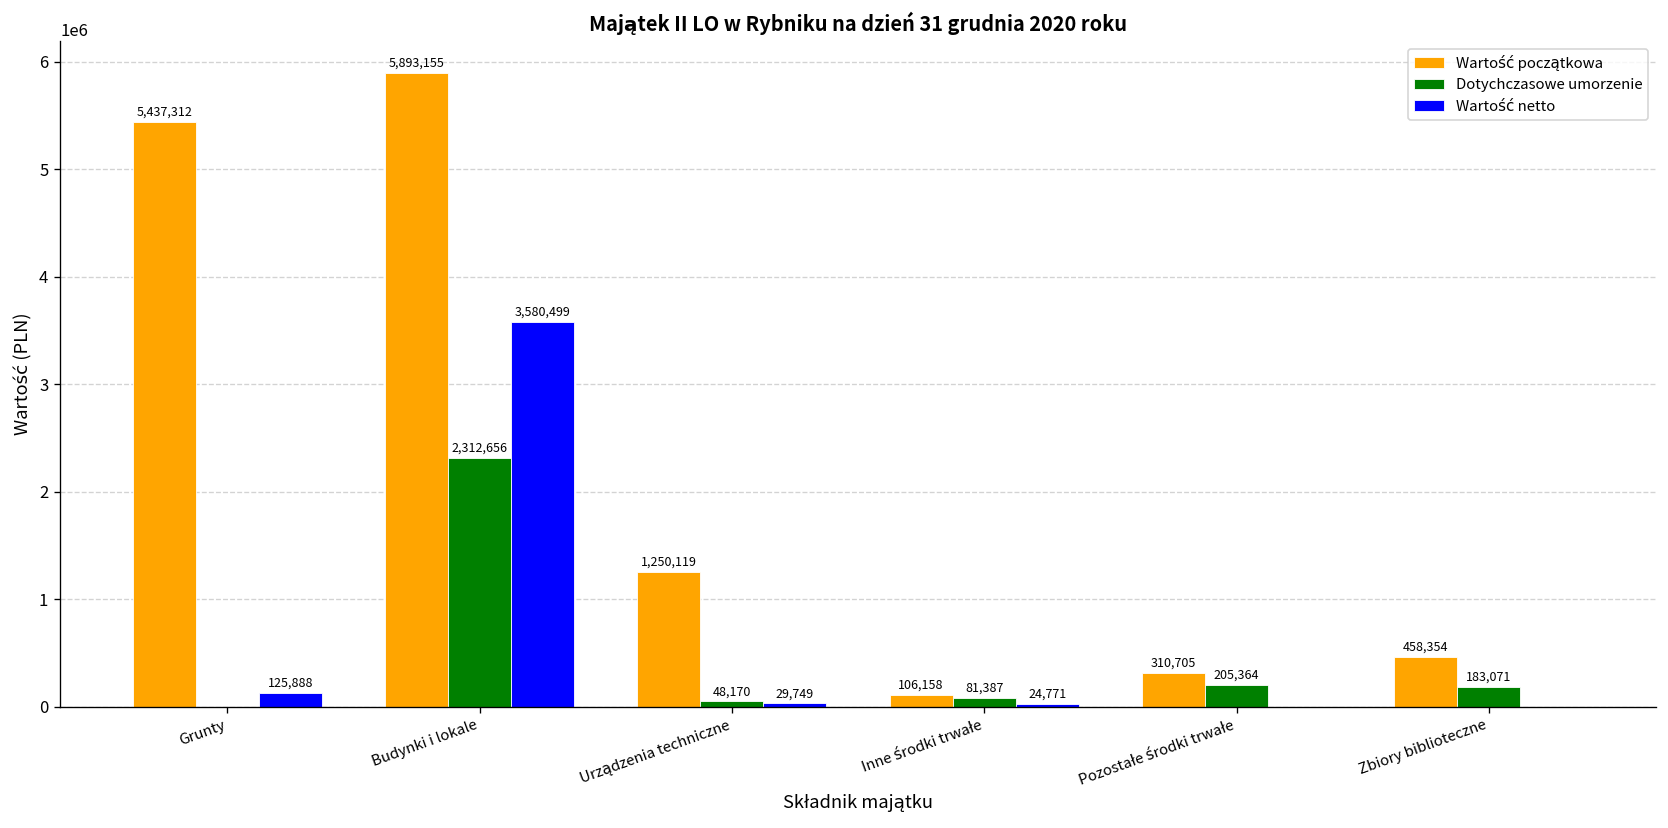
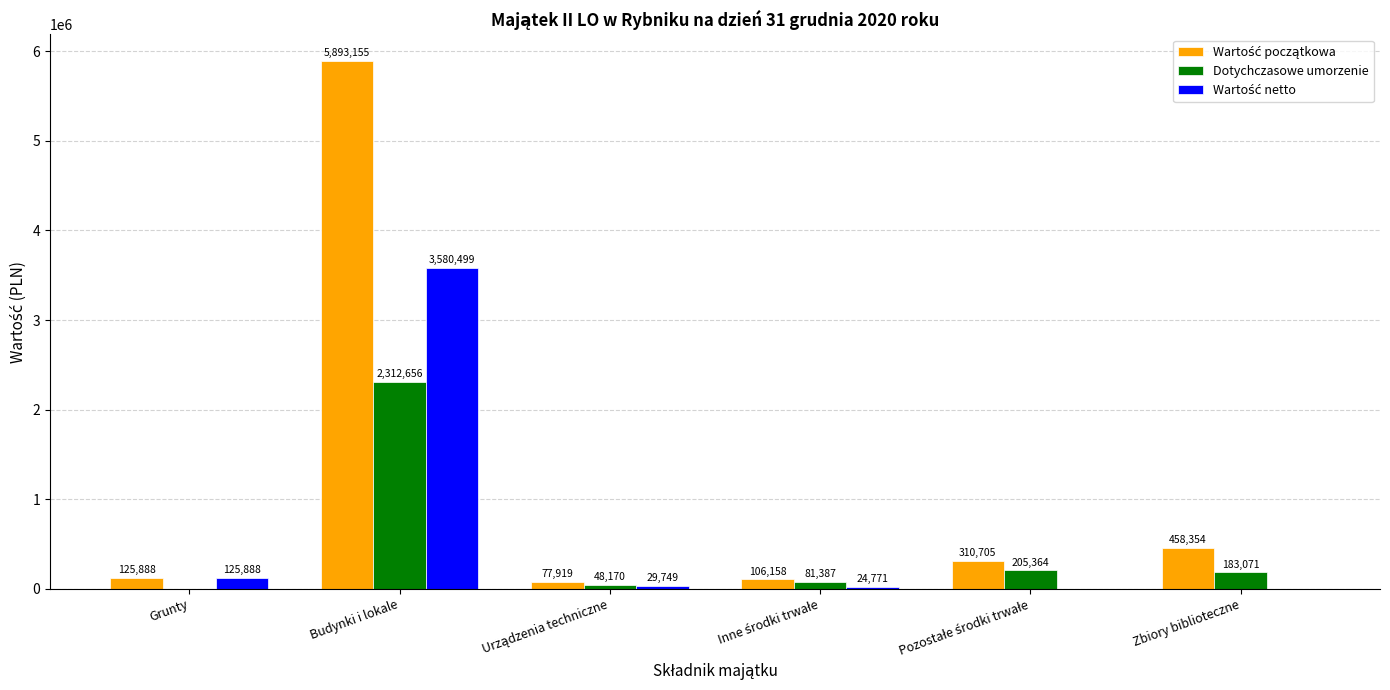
Wartość początkowa, Grunty: 5,437,312 -> 125,888
Wartość początkowa, Urządzenia techniczne: 1,250,119 -> 77,919
